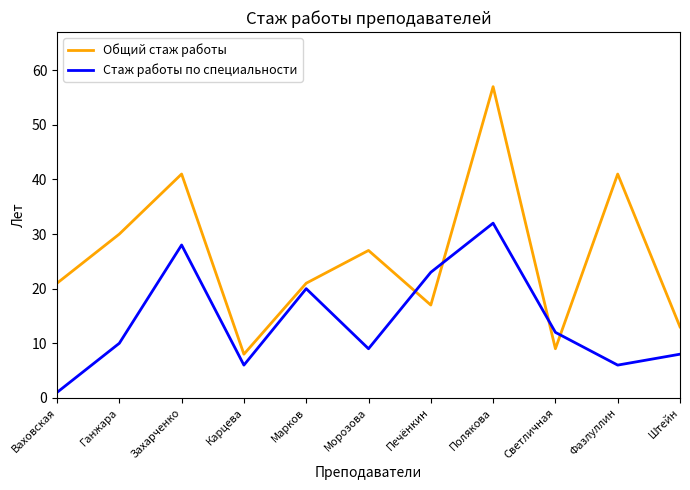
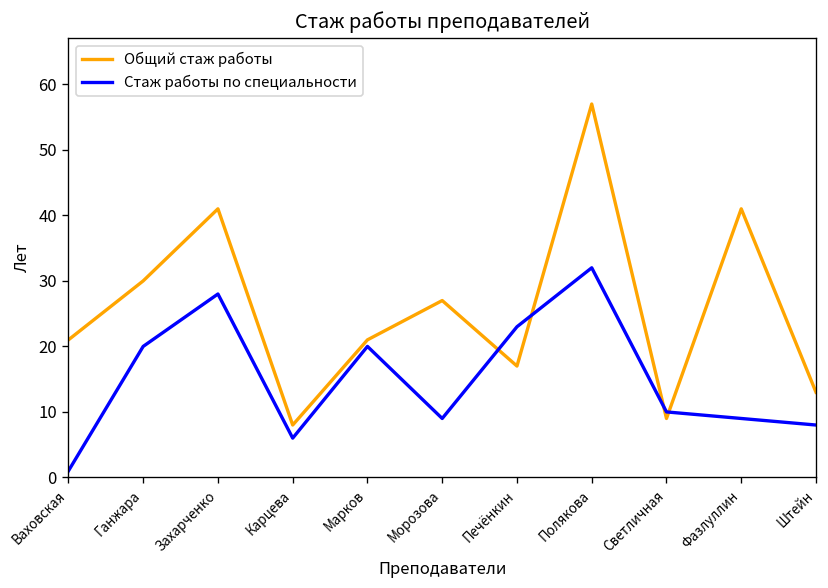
Стаж работы по специальности, Ганжара: 10 -> 20
Стаж работы по специальности, Светличная: 12 -> 10
Стаж работы по специальности, Фазлуллин: 6 -> 9
